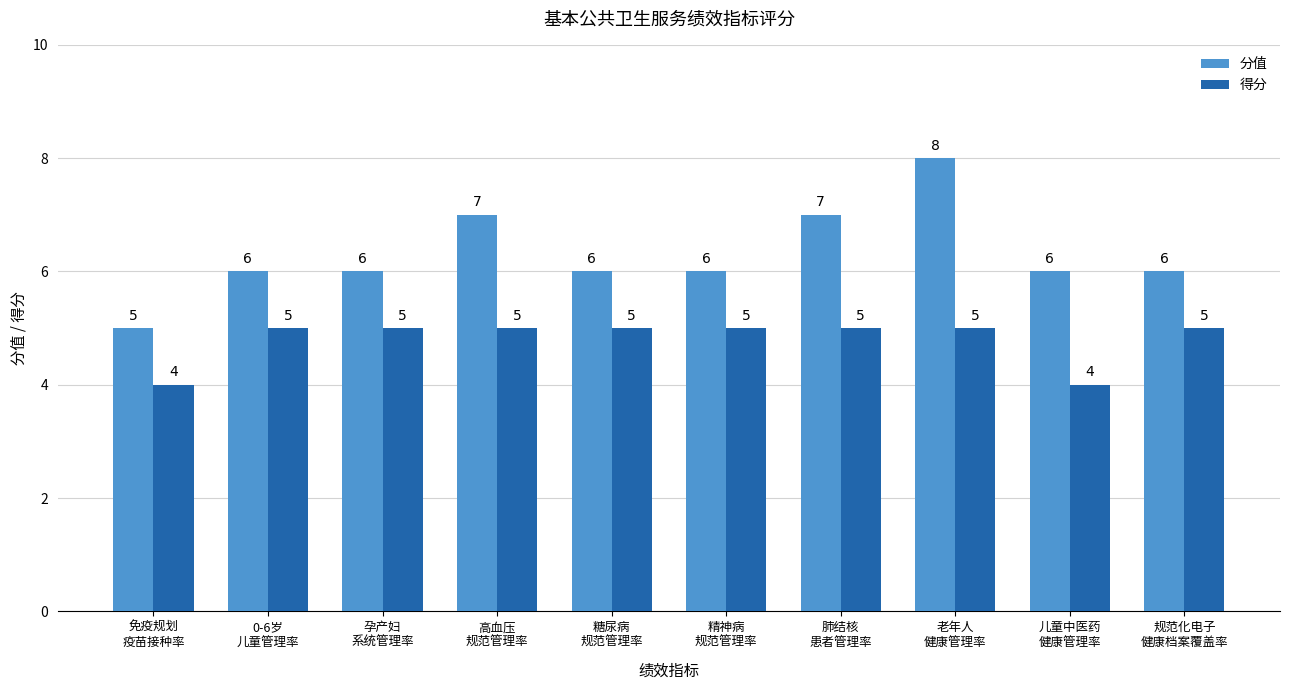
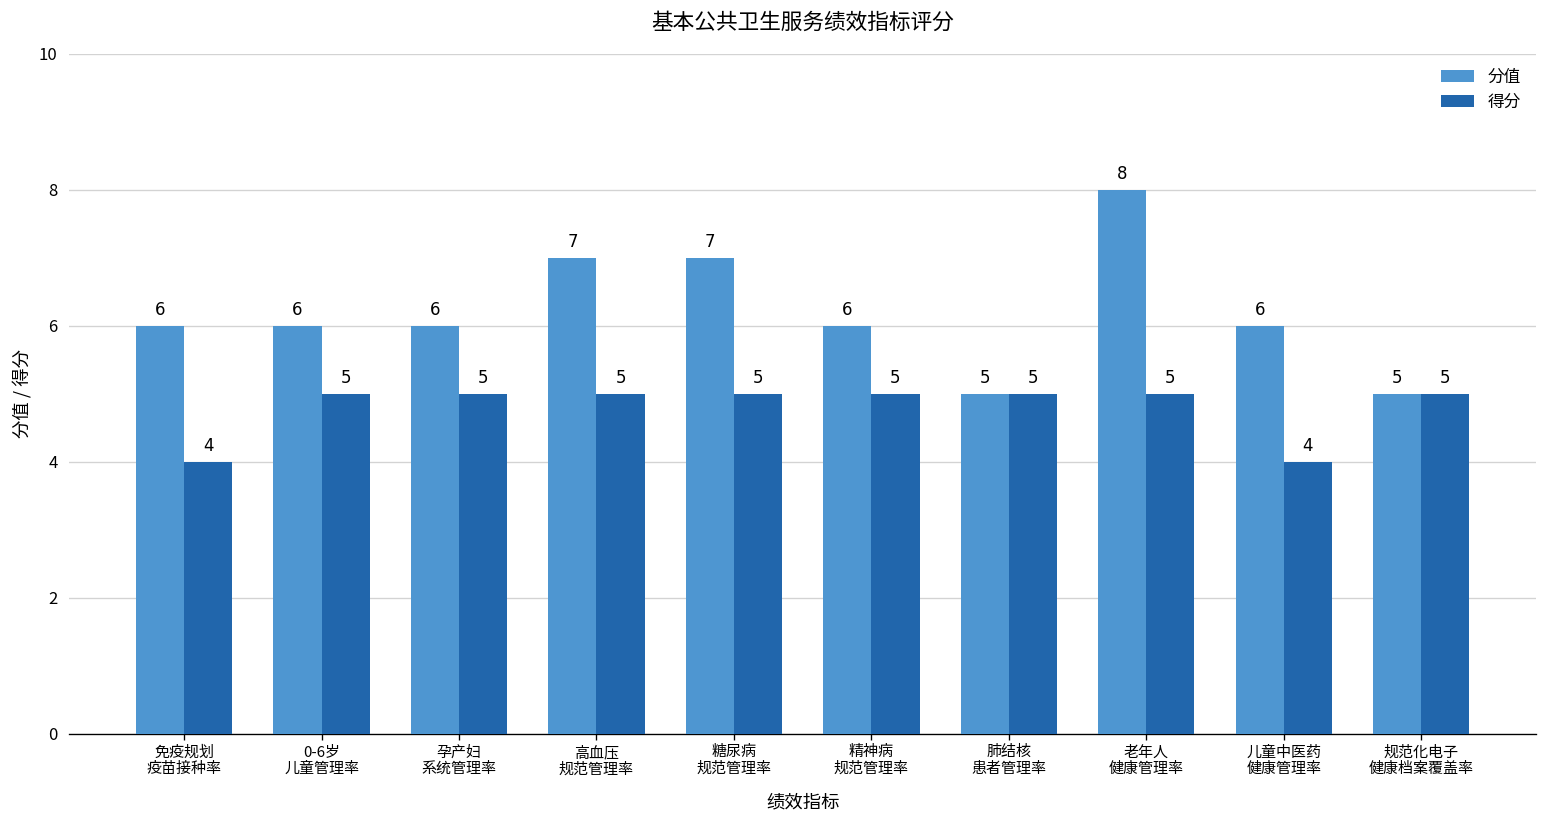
分值, 免疫规划 疫苗接种率: 5 -> 6
分值, 糖尿病 规范管理率: 6 -> 7
分值, 肺结核 患者管理率: 7 -> 5
分值, 规范化电子 健康档案覆盖率: 6 -> 5
